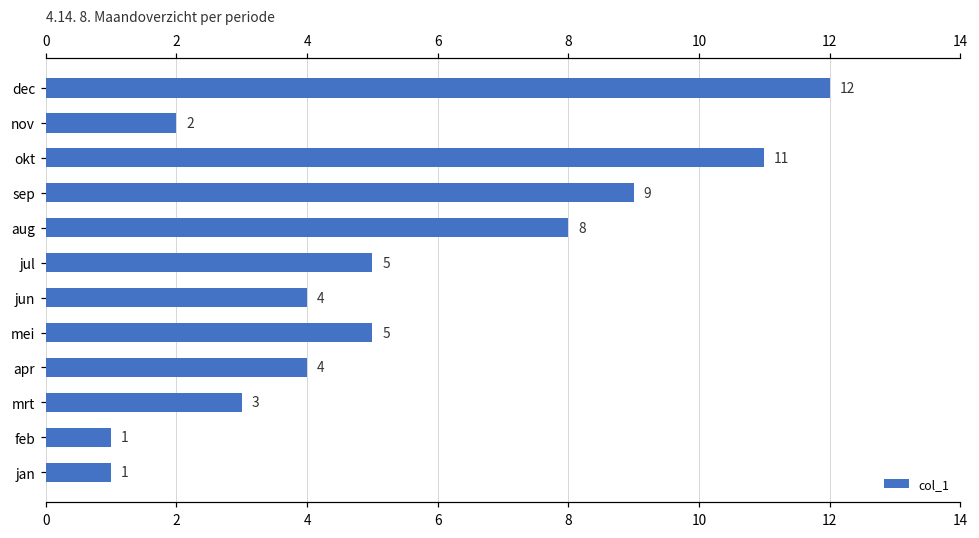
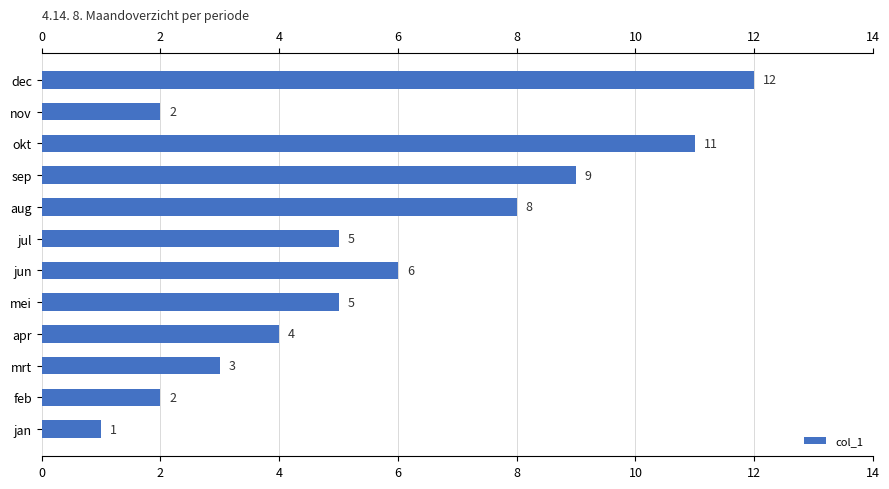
jun: 4 -> 6
feb: 1 -> 2
